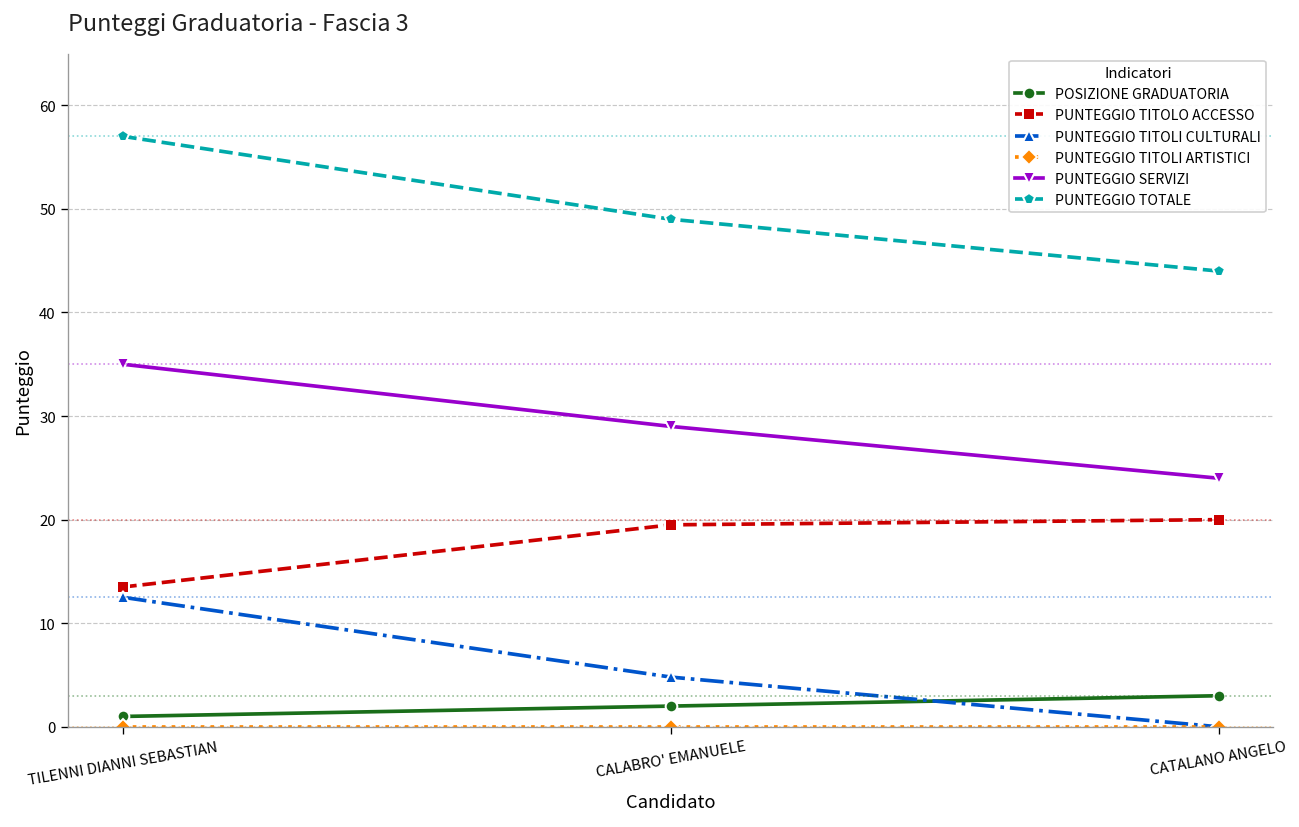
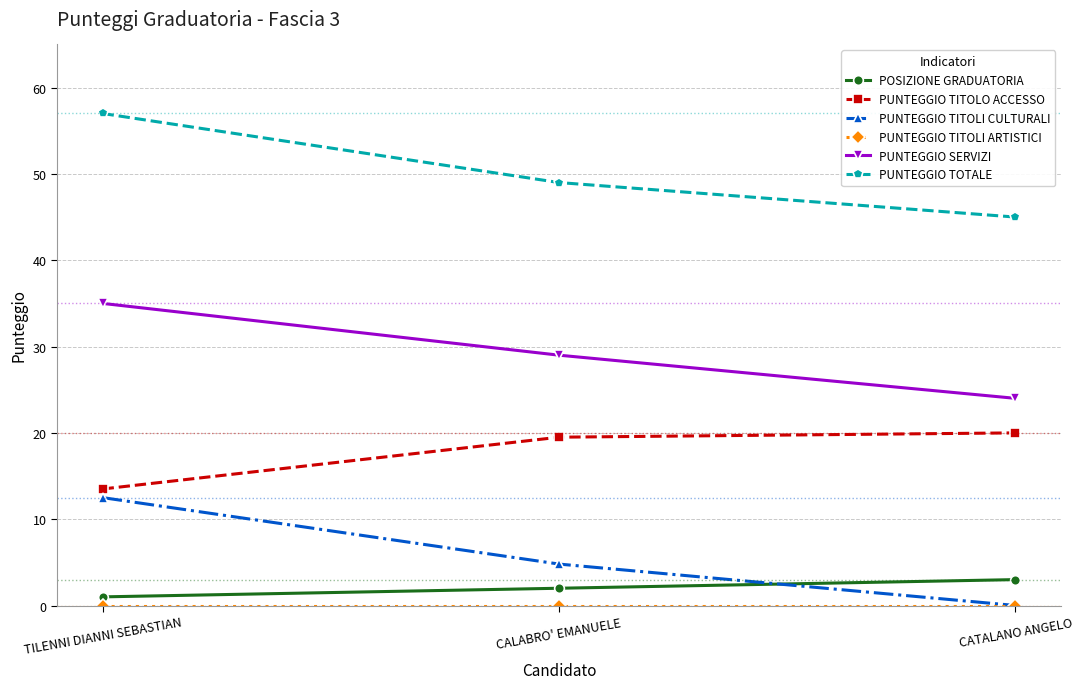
PUNTEGGIO TOTALE, CATALANO ANGELO: 44 -> 45
